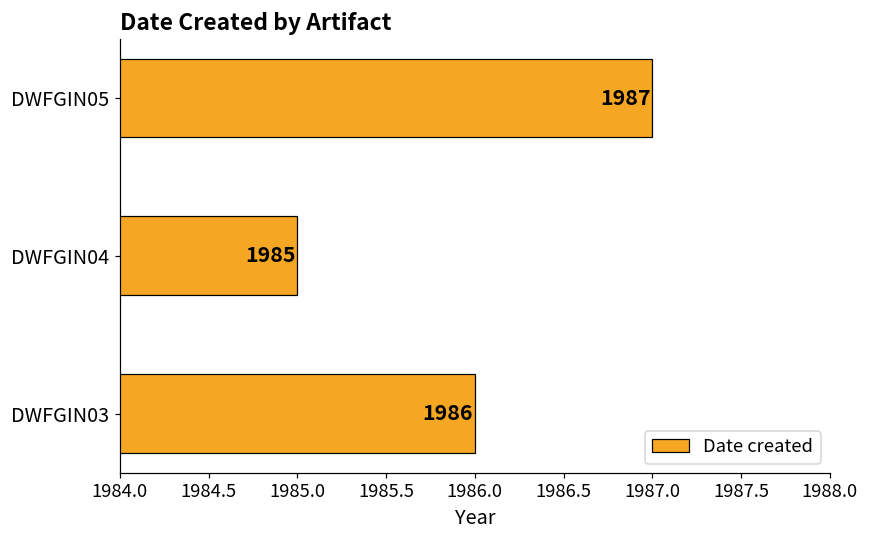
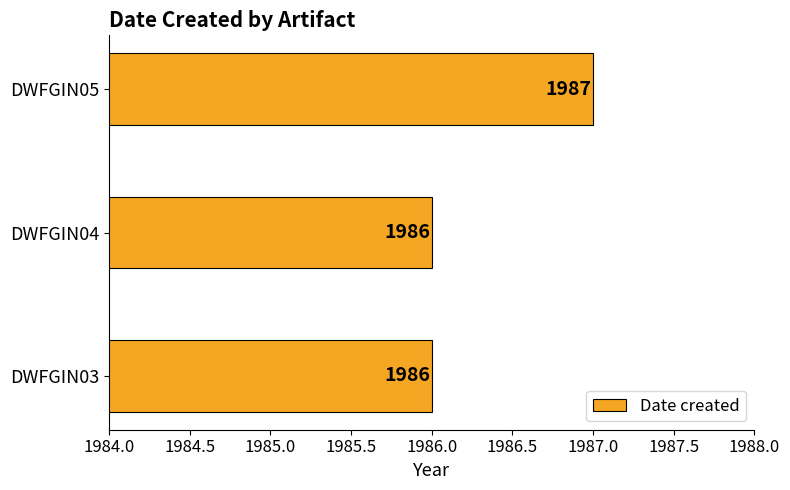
DWFGIN04: 1985 -> 1986
